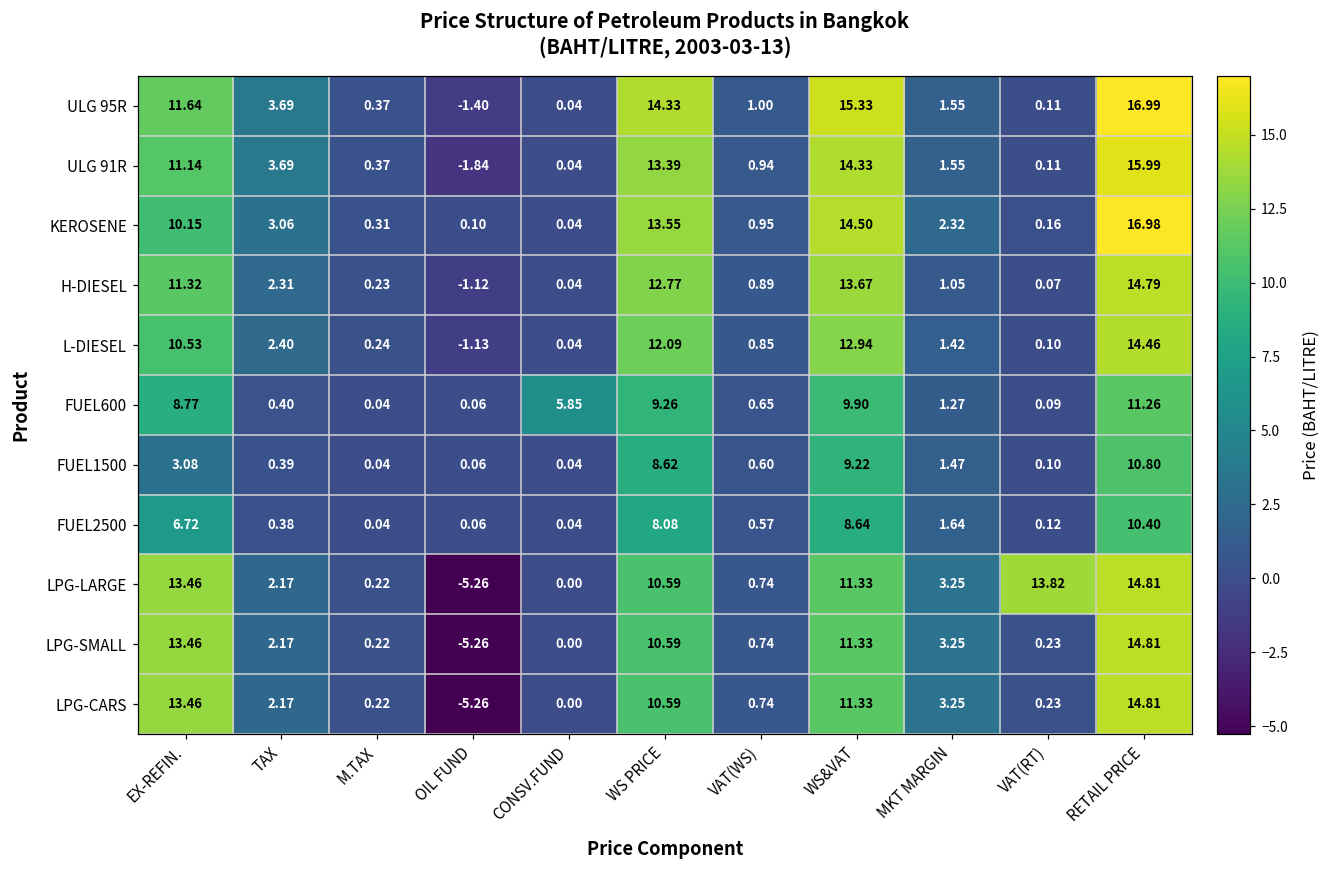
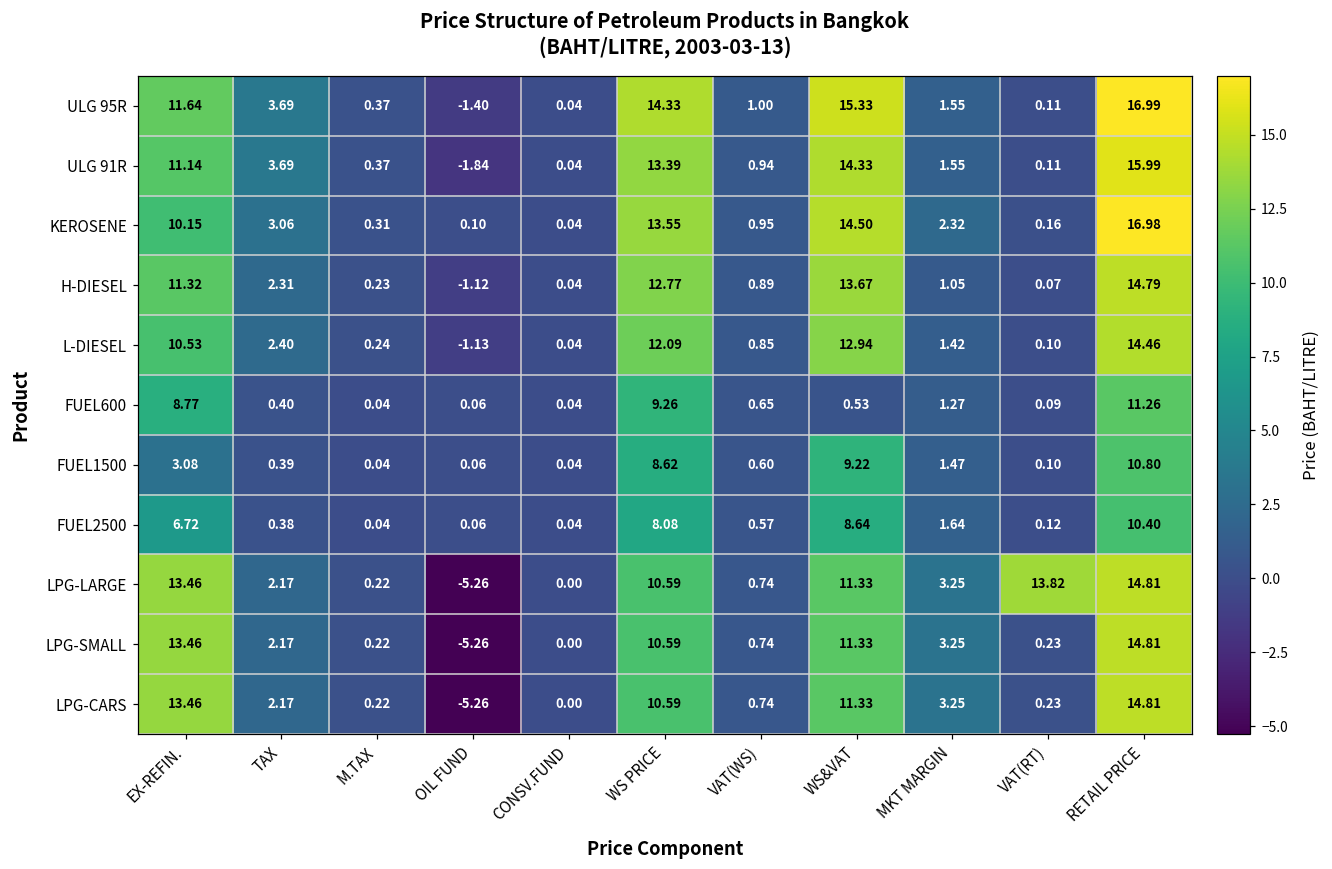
FUEL600, CONSV.FUND: 5.85 -> 0.04
FUEL600, WS&VAT: 9.90 -> 0.53
